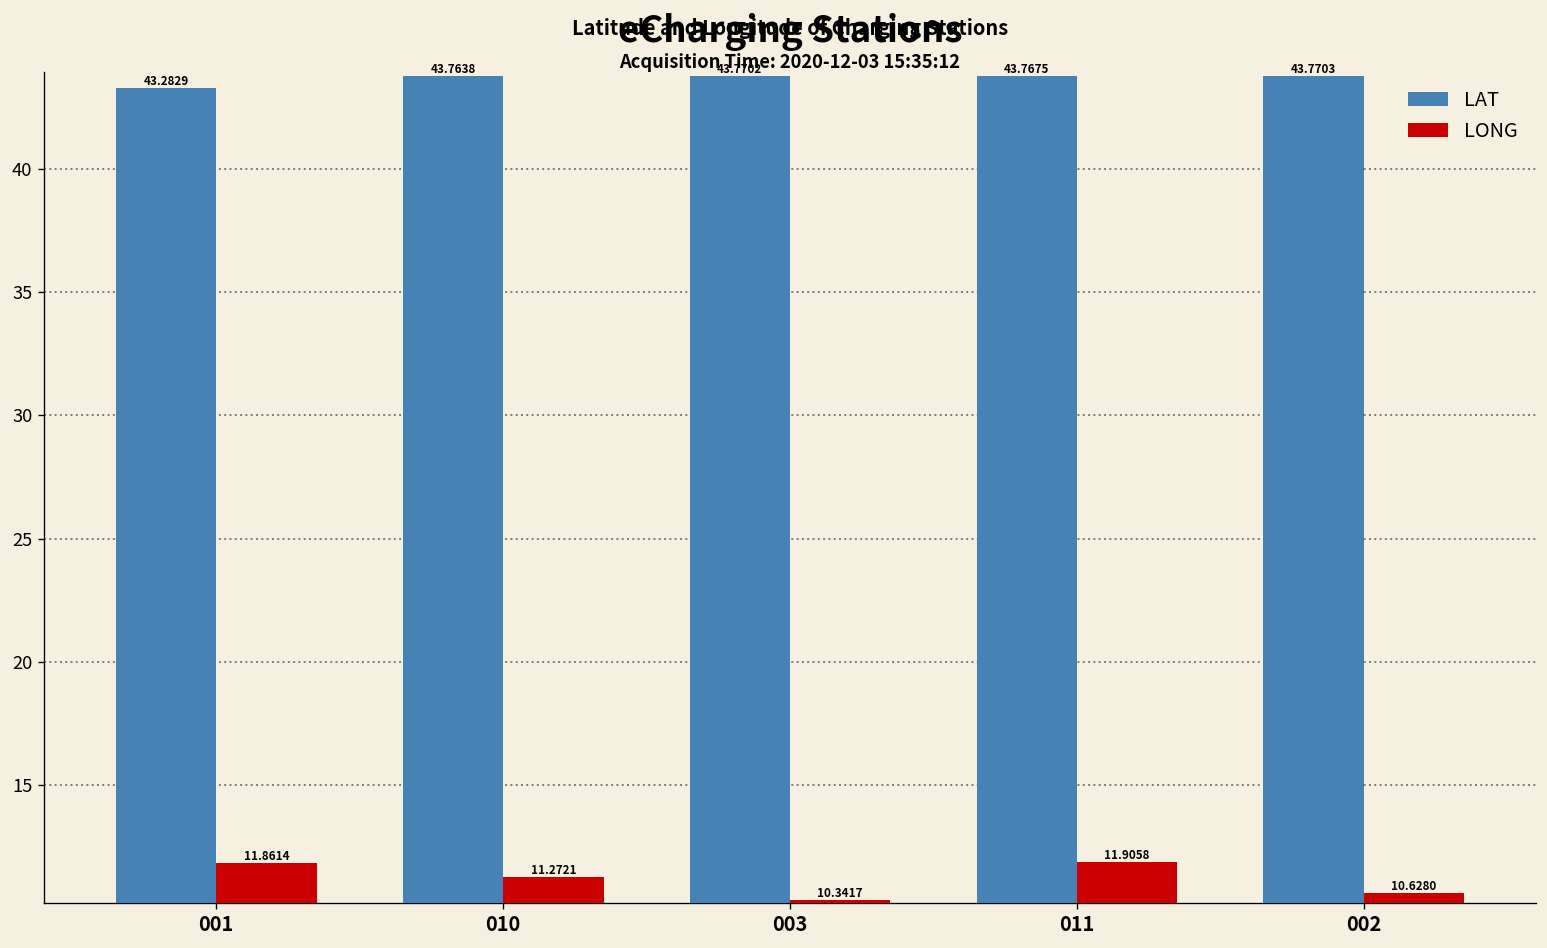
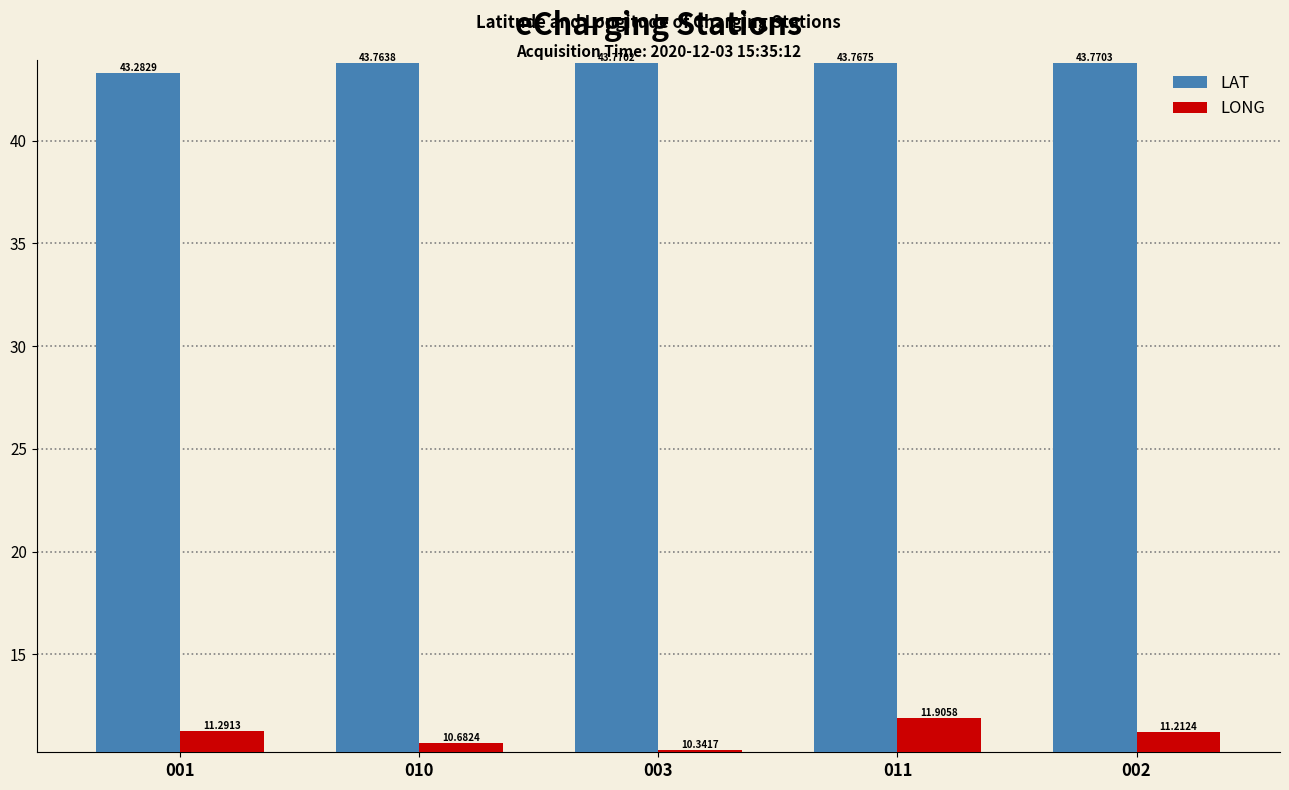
LONG, 001: 11.8614 -> 11.2913
LONG, 010: 11.2721 -> 10.6824
LONG, 002: 10.6280 -> 11.2124
